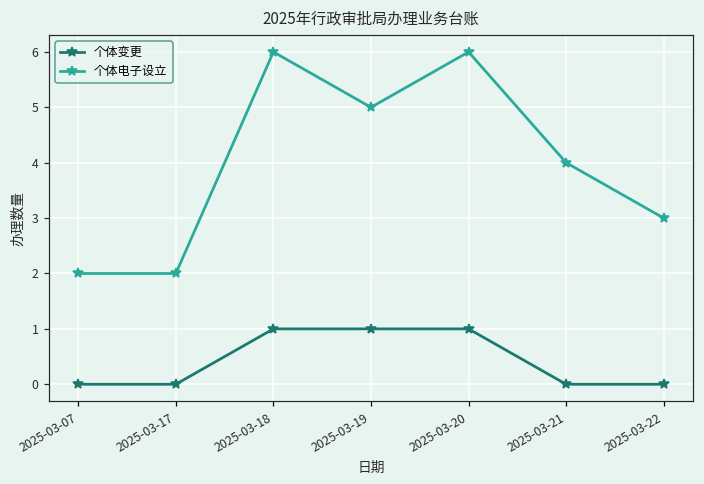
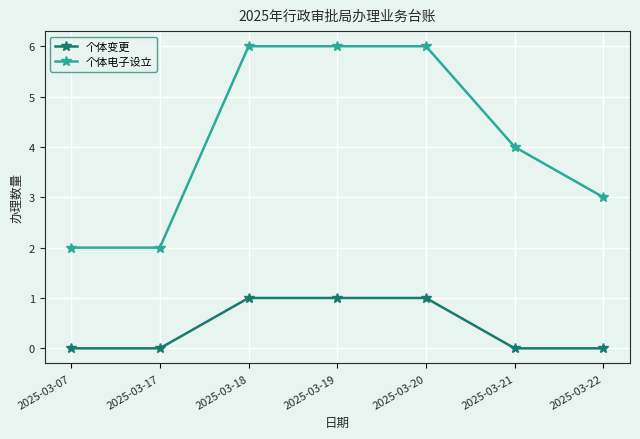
个体电子设立, 2025-03-19: 5 -> 6
